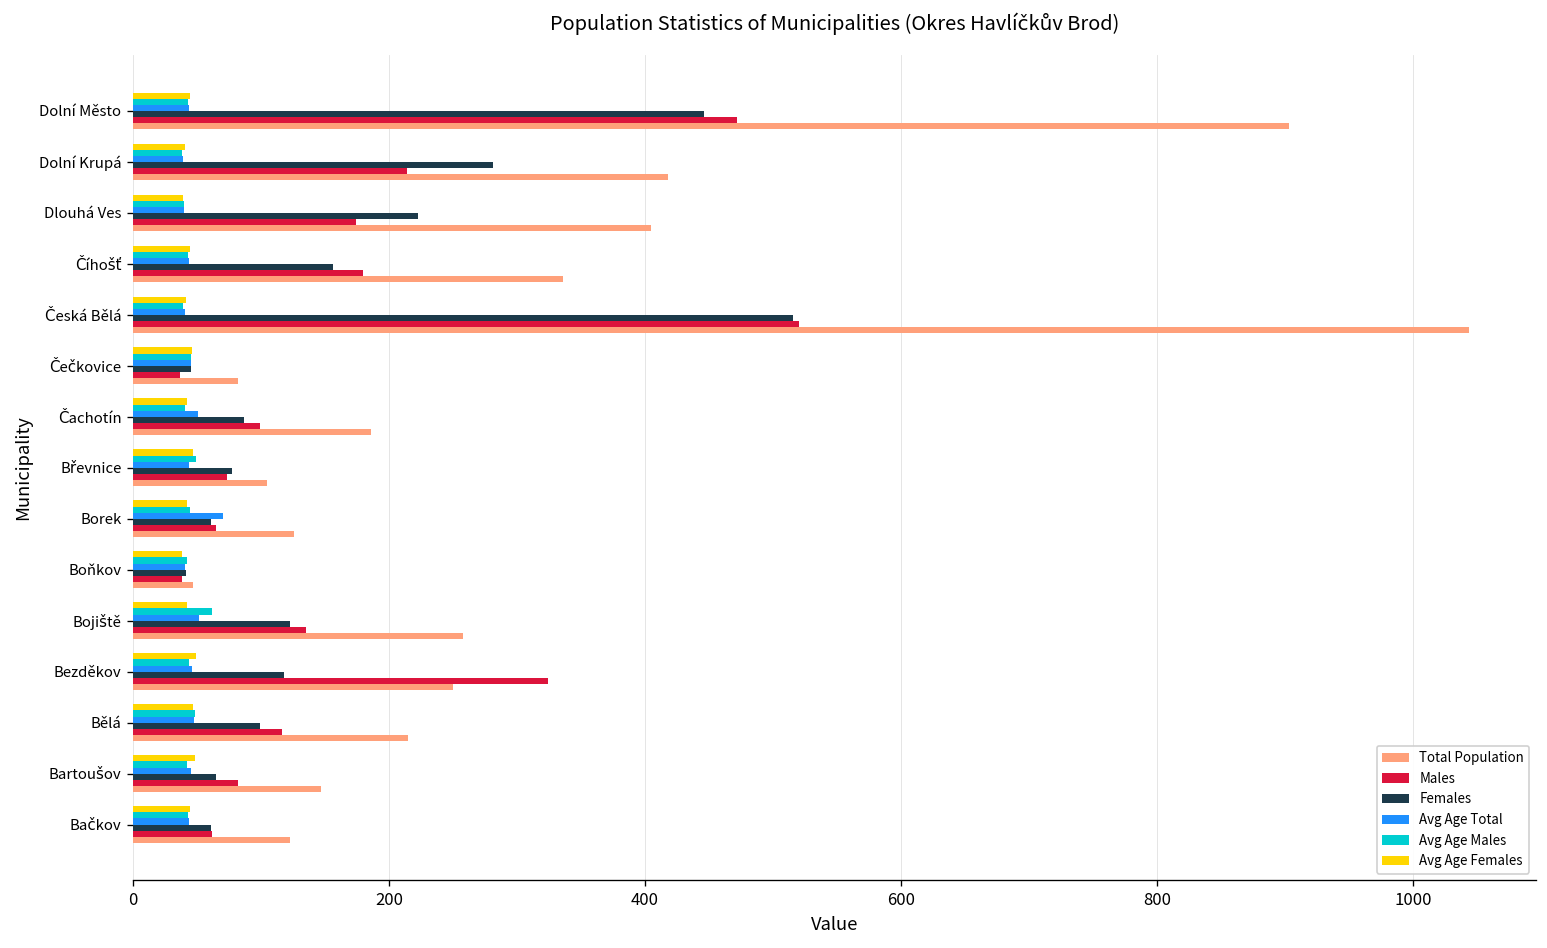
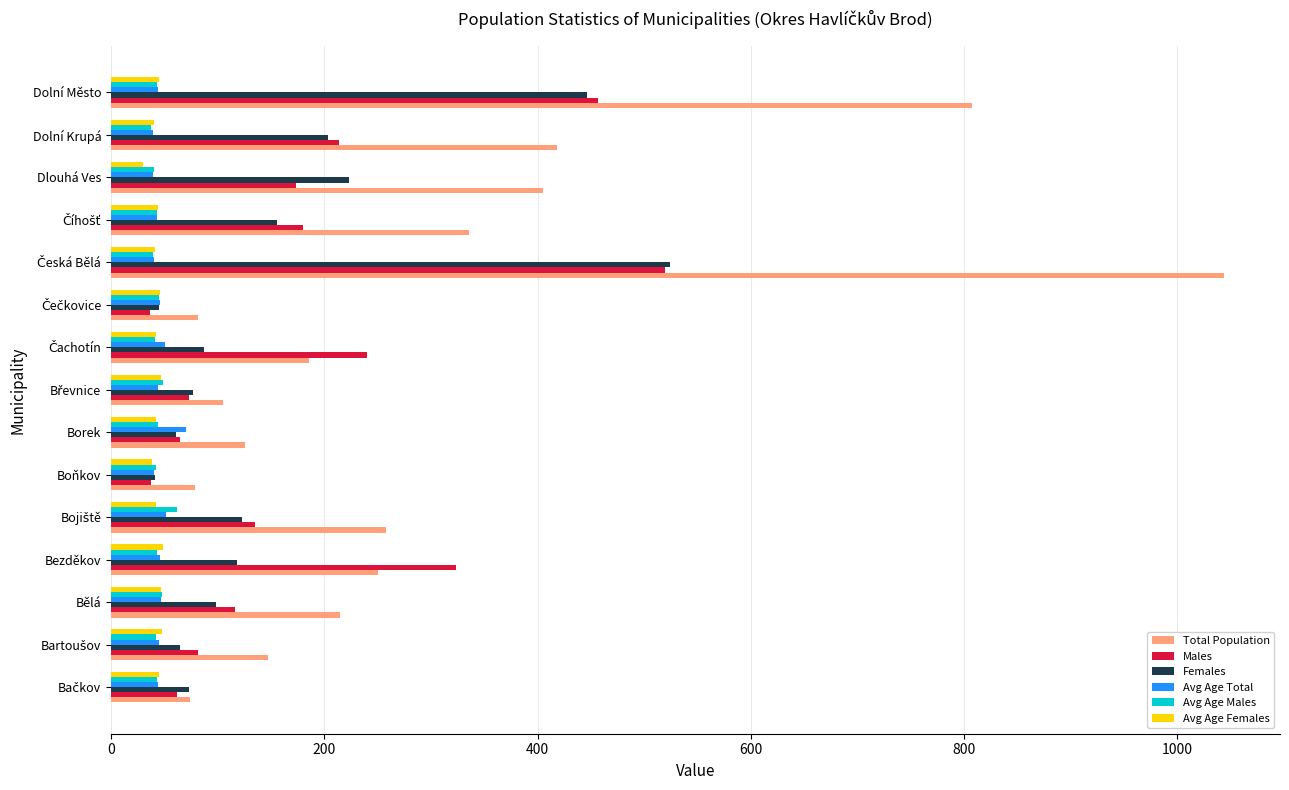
Males, Dolní Město: 472 -> 457
Total Population, Dolní Město: 903 -> 807
Females, Dolní Krupá: 281 -> 204
Avg Age Females, Dlouhá Ves: 39 -> 30
Females, Česká Bělá: 516 -> 524
Males, Čachotín: 99 -> 240
Total Population, Boňkov: 47 -> 79
Females, Bačkov: 61 -> 73
Total Population, Bačkov: 123 -> 74
